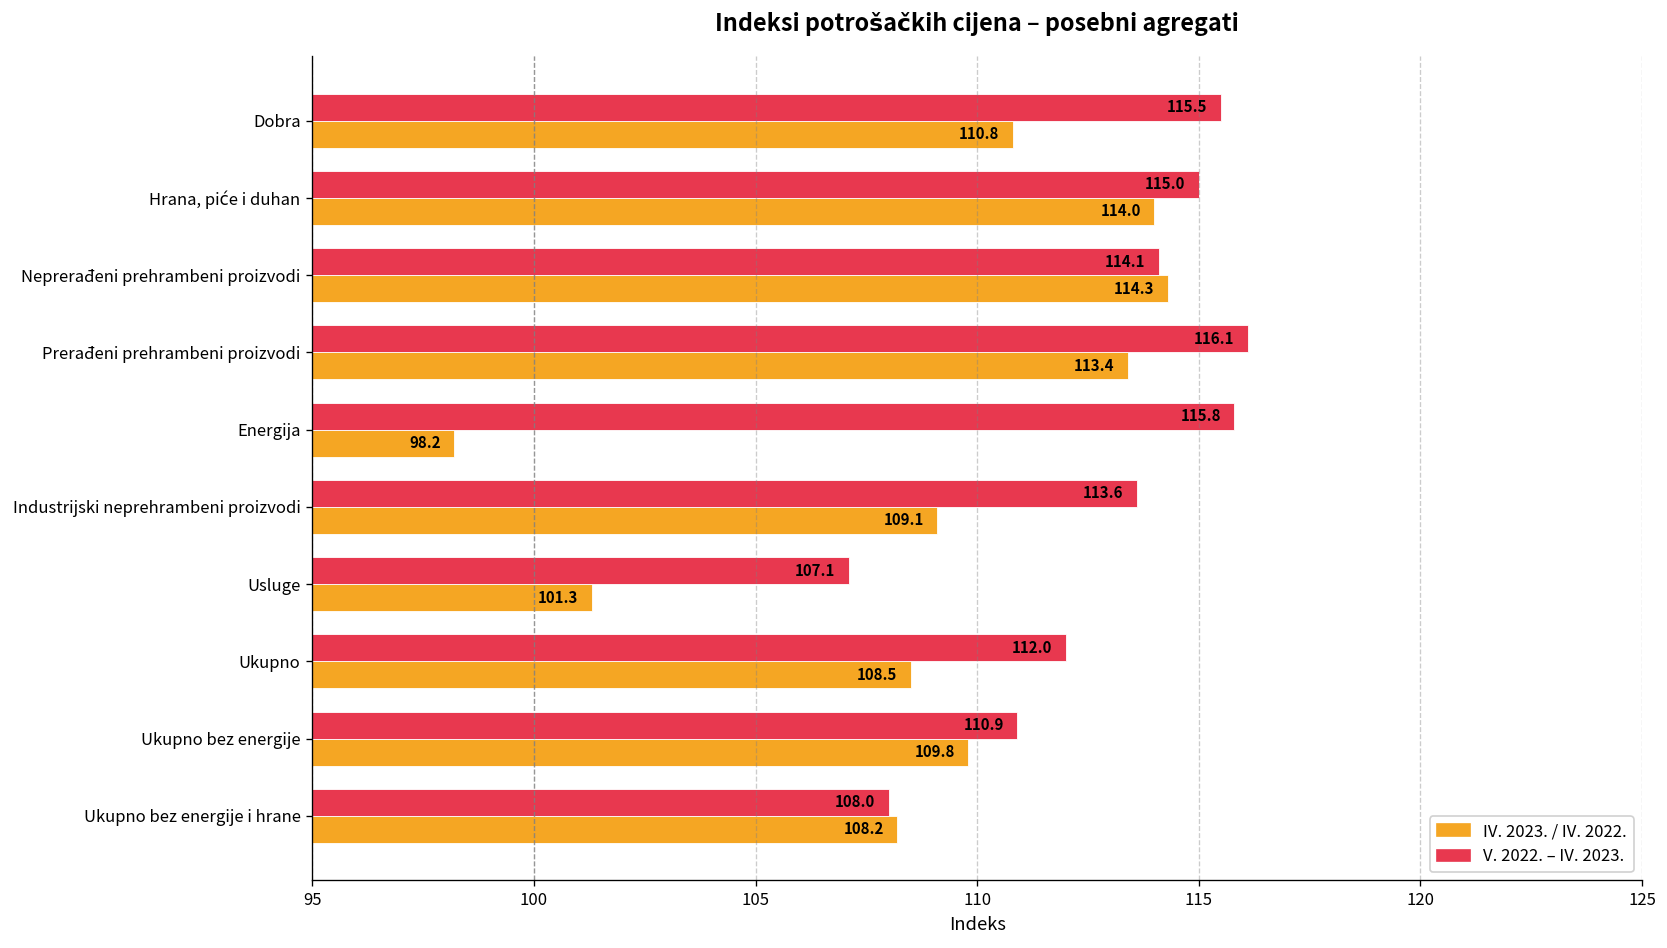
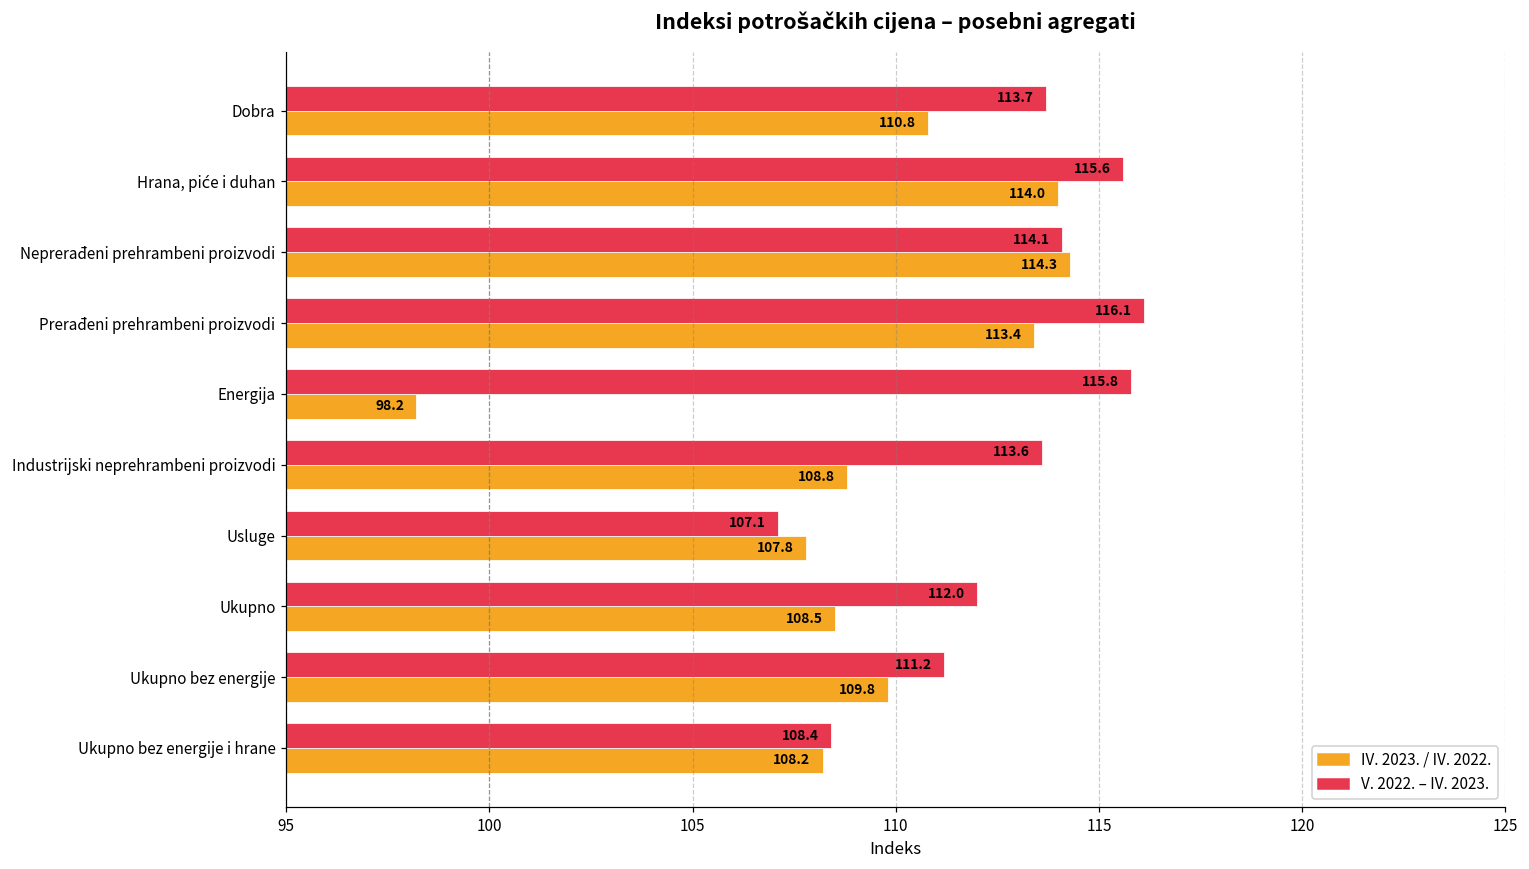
V. 2022. – IV. 2023., Dobra: 115.5 -> 113.7
V. 2022. – IV. 2023., Hrana, piće i duhan: 115.0 -> 115.6
IV. 2023. / IV. 2022., Industrijski neprehrambeni proizvodi: 109.1 -> 108.8
IV. 2023. / IV. 2022., Usluge: 101.3 -> 107.8
V. 2022. – IV. 2023., Ukupno bez energije: 110.9 -> 111.2
V. 2022. – IV. 2023., Ukupno bez energije i hrane: 108.0 -> 108.4
